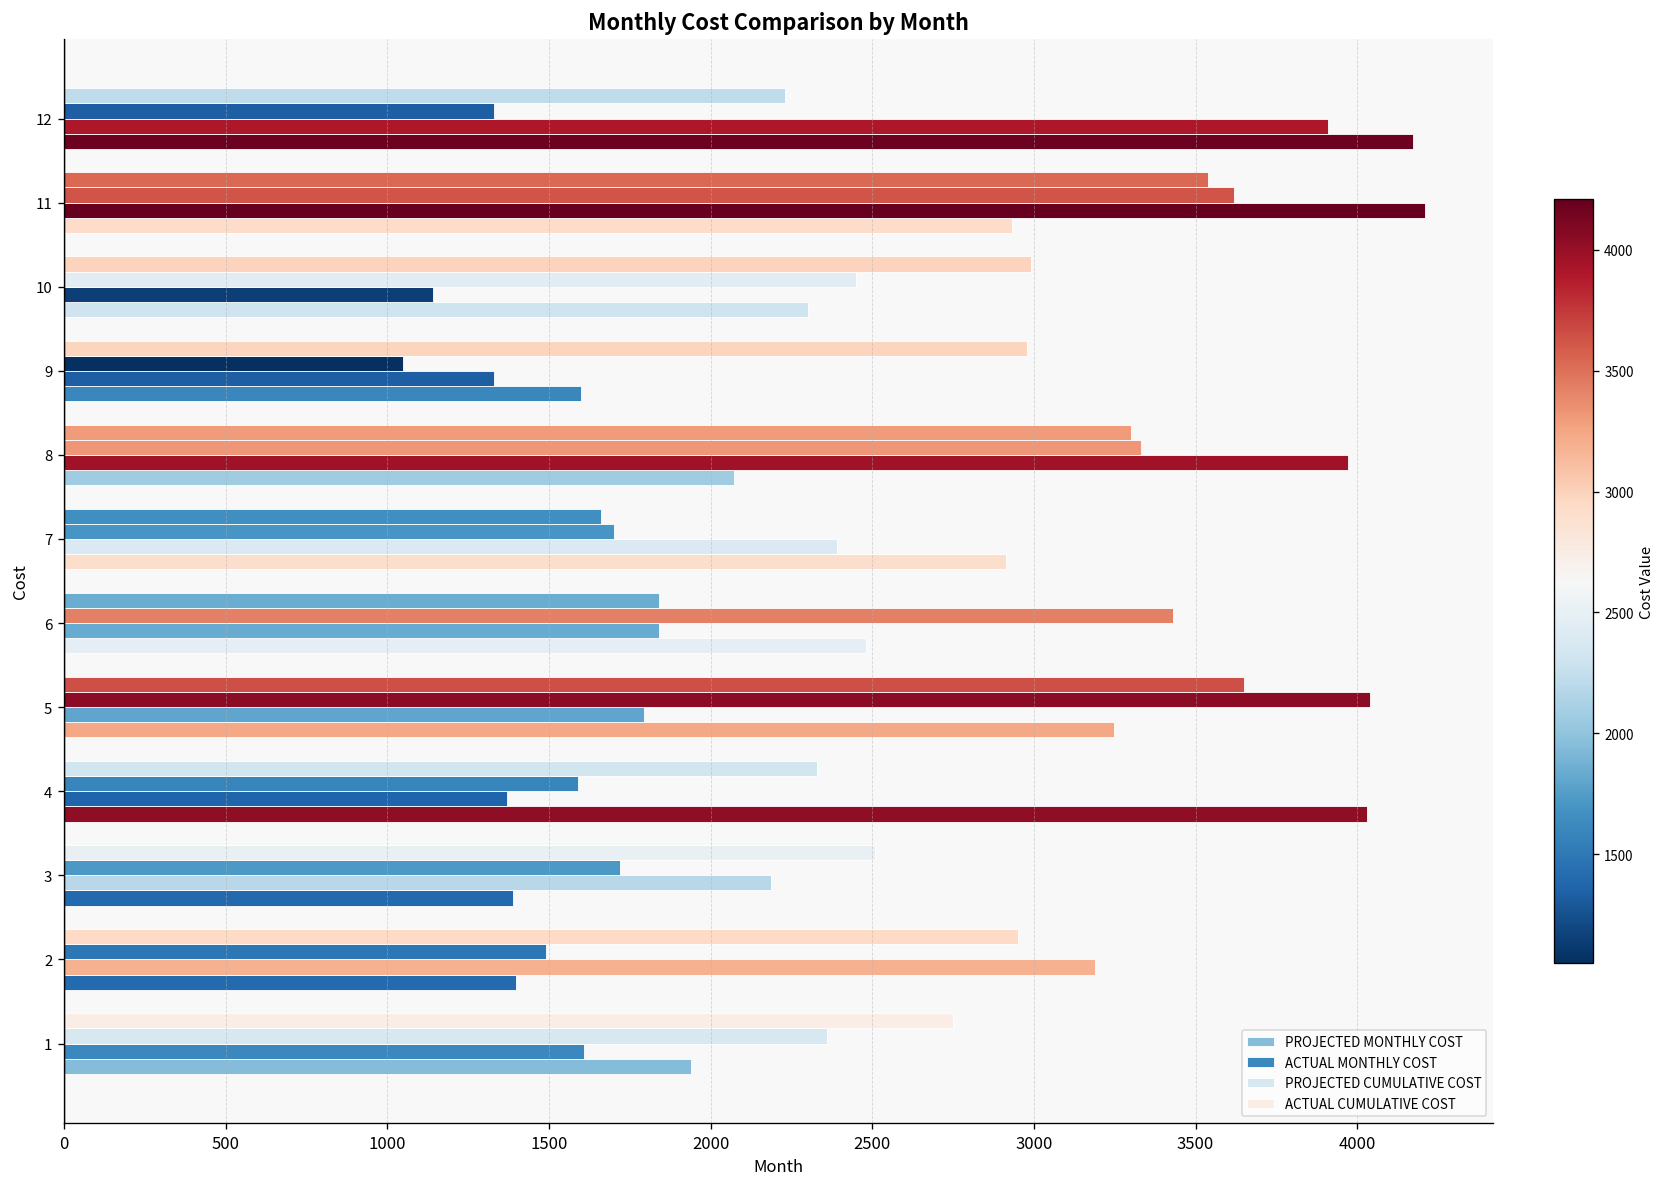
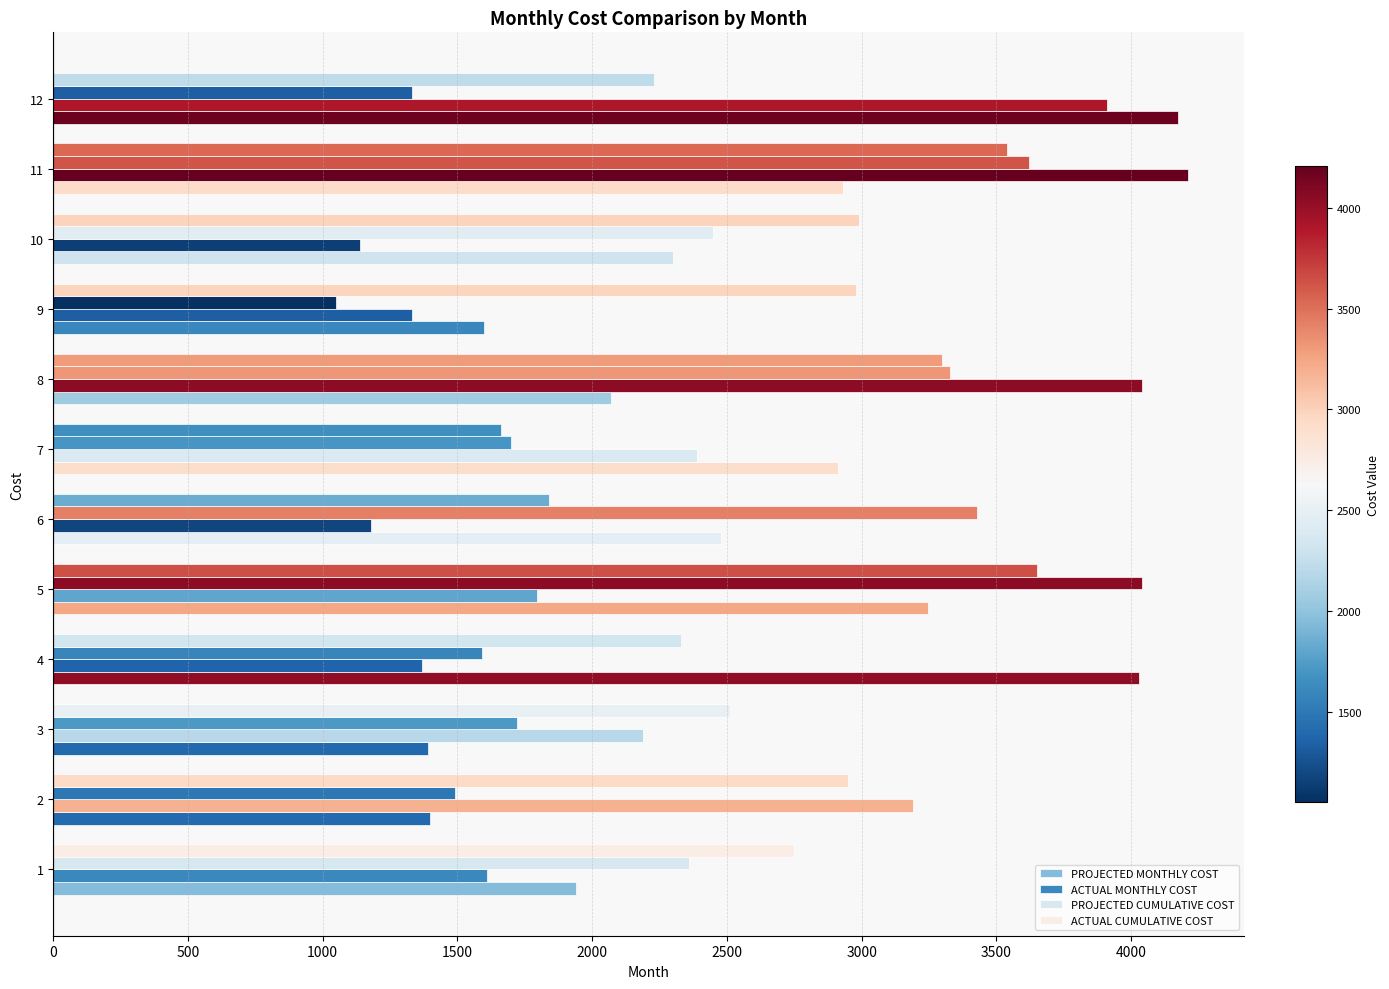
ACTUAL MONTHLY COST, 8: 3970 -> 4040
ACTUAL MONTHLY COST, 6: 1840 -> 1180
